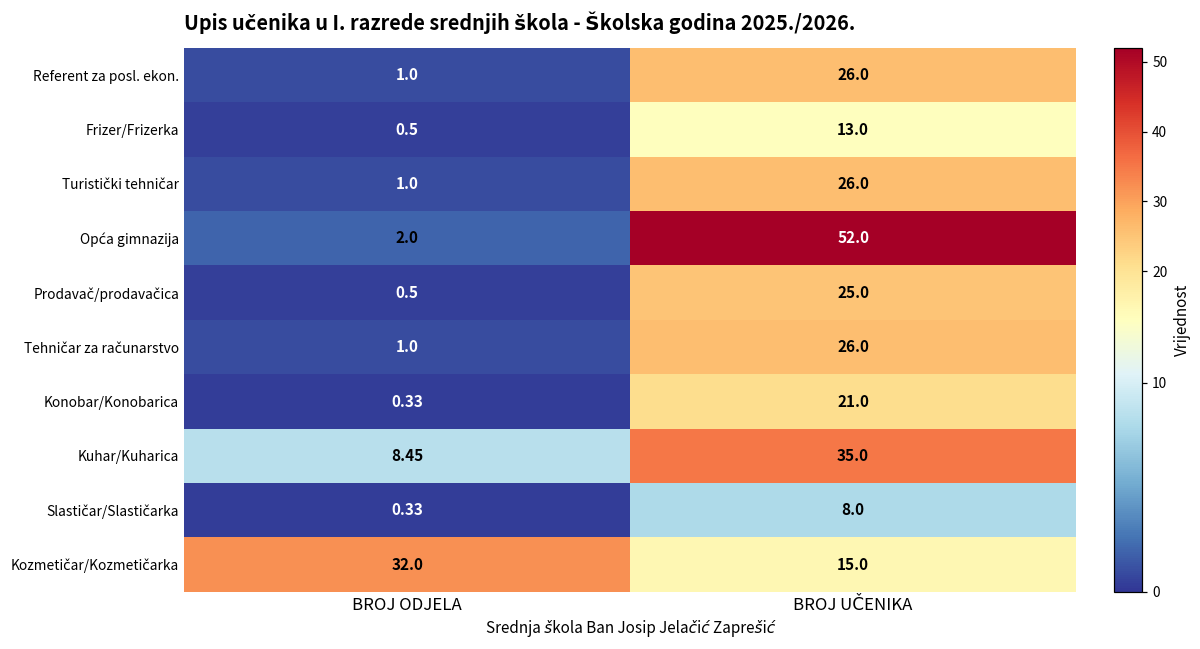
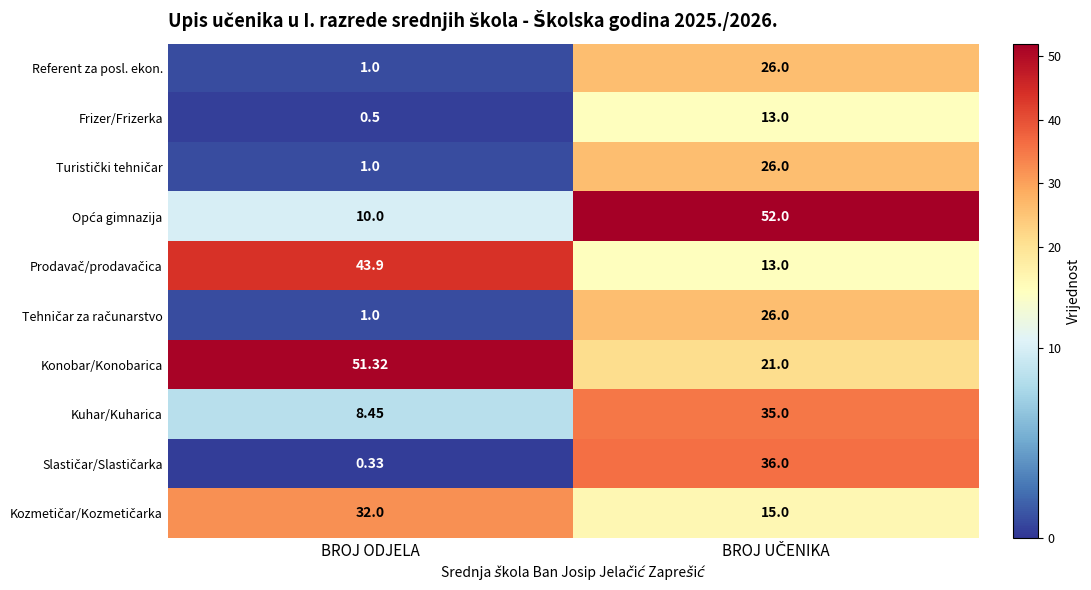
Opća gimnazija, BROJ ODJELA: 2.0 -> 10.0
Prodavač/prodavačica, BROJ ODJELA: 0.5 -> 43.9
Prodavač/prodavačica, BROJ UČENIKA: 25.0 -> 13.0
Konobar/Konobarica, BROJ ODJELA: 0.33 -> 51.32
Slastičar/Slastičarka, BROJ UČENIKA: 8.0 -> 36.0
